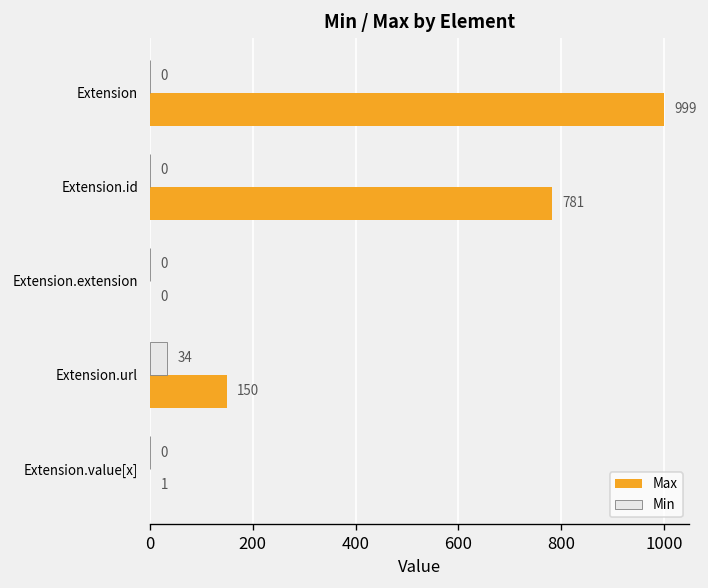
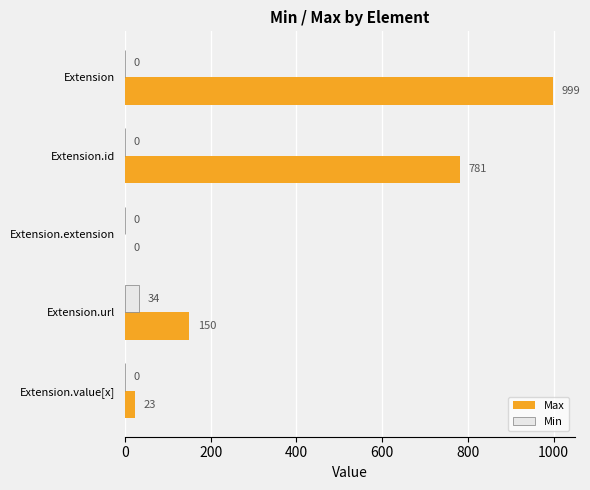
Max, Extension.value[x]: 1 -> 23
